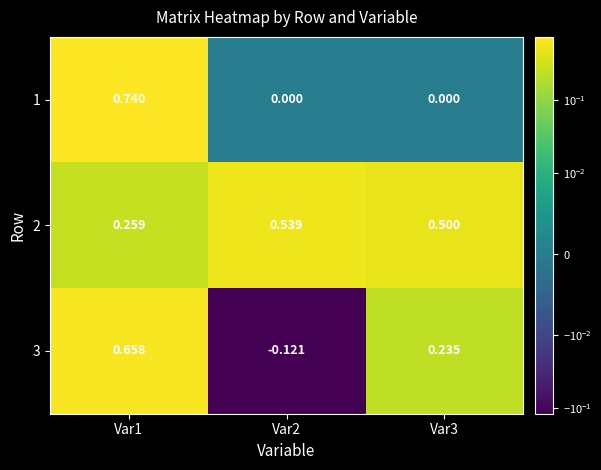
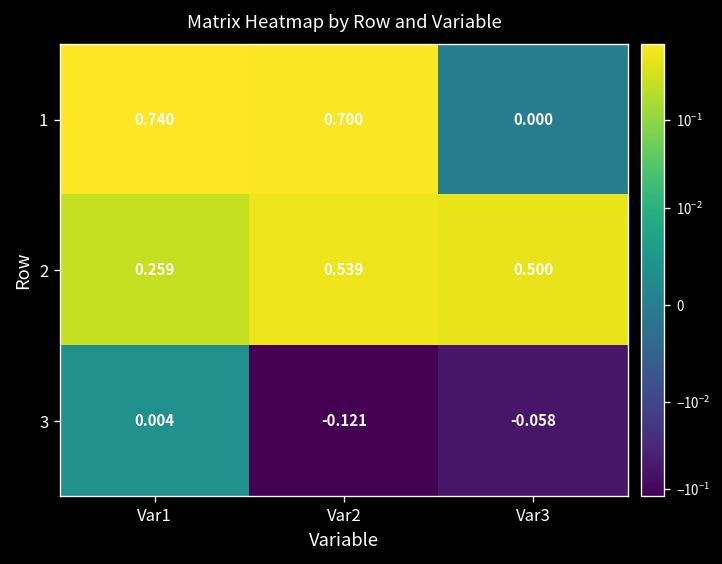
1, Var2: 0.000 -> 0.700
3, Var1: 0.658 -> 0.004
3, Var3: 0.235 -> -0.058
